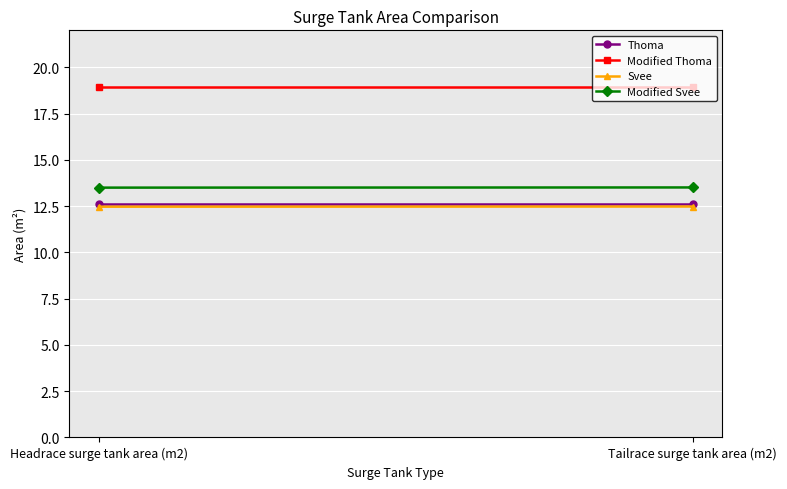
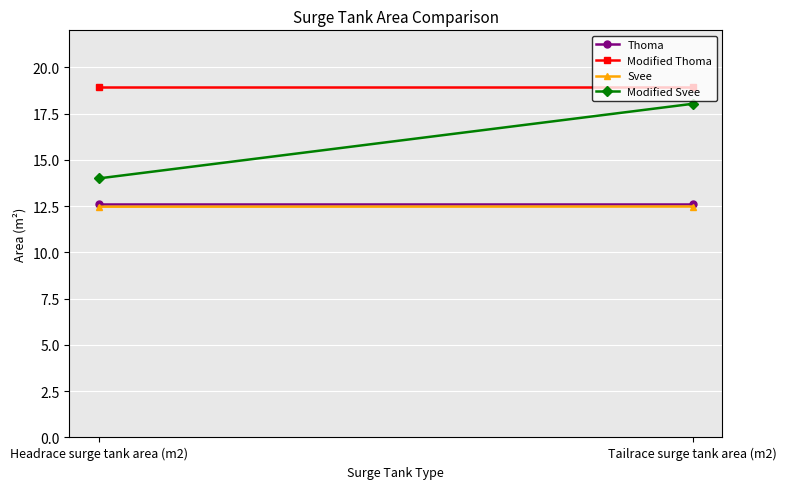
Modified Svee, Headrace surge tank area (m2): 13.5 -> 14.0
Modified Svee, Tailrace surge tank area (m2): 13.5 -> 18.0
